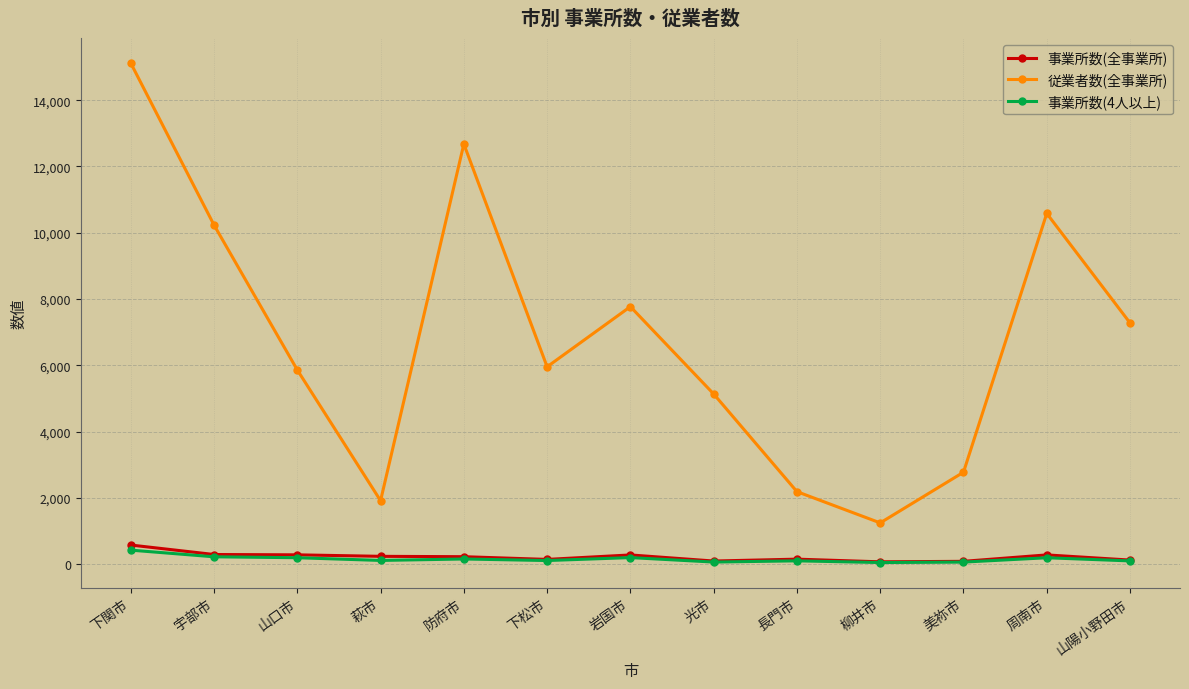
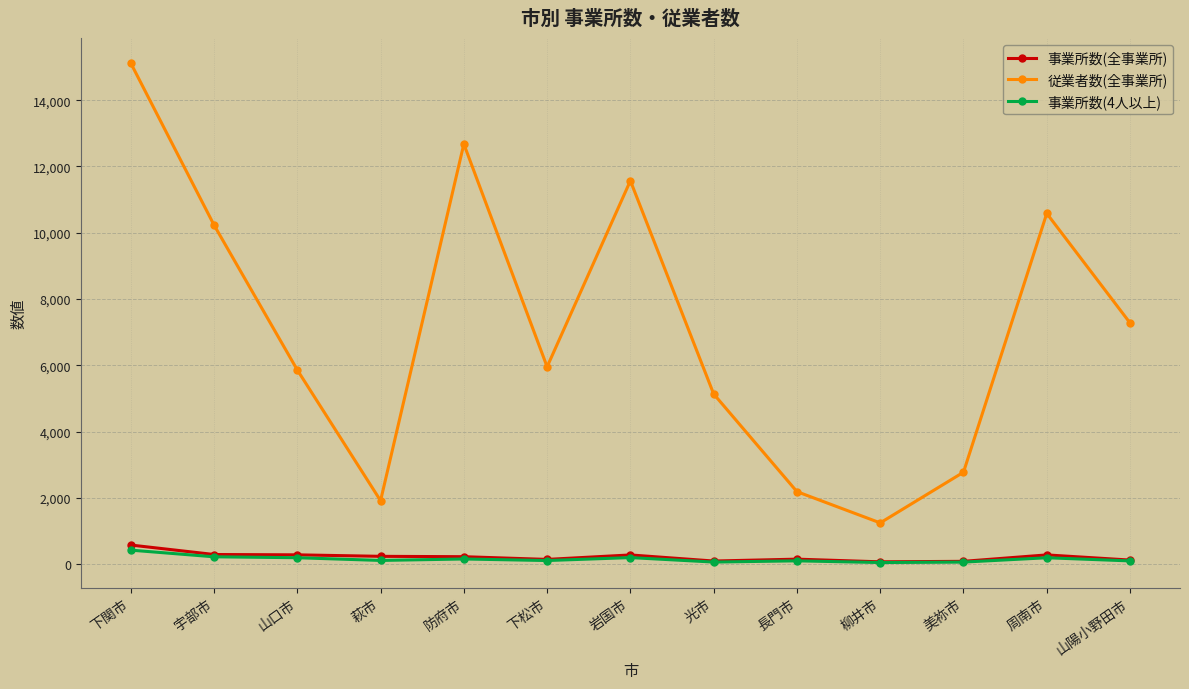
従業者数(全事業所), 岩国市: 7,800 -> 11,600
